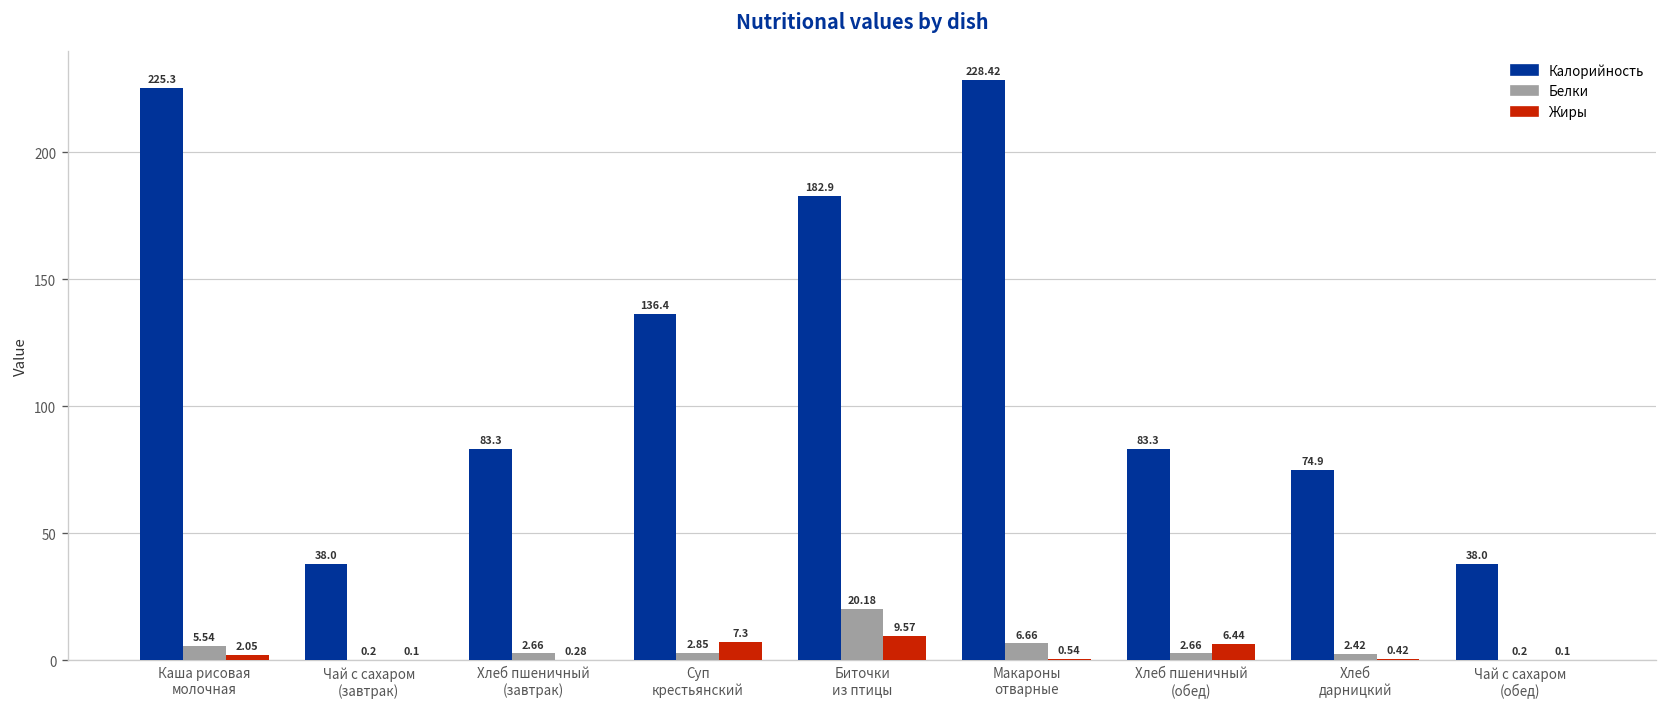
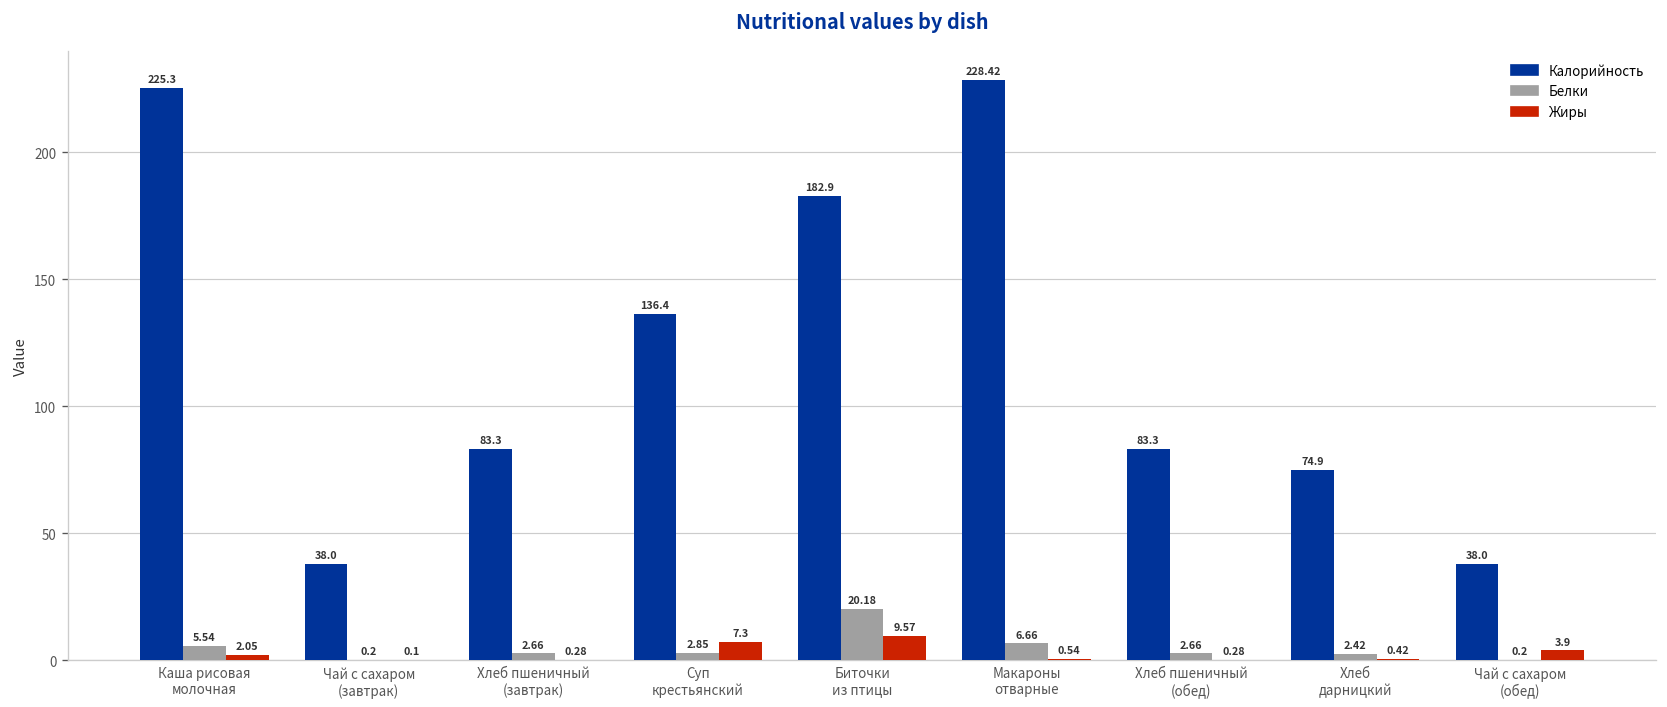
Жиры, Хлеб пшеничный (обед): 6.44 -> 0.28
Жиры, Чай с сахаром (обед): 0.1 -> 3.9
